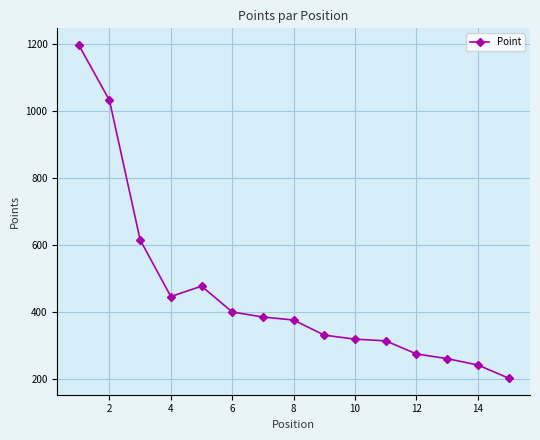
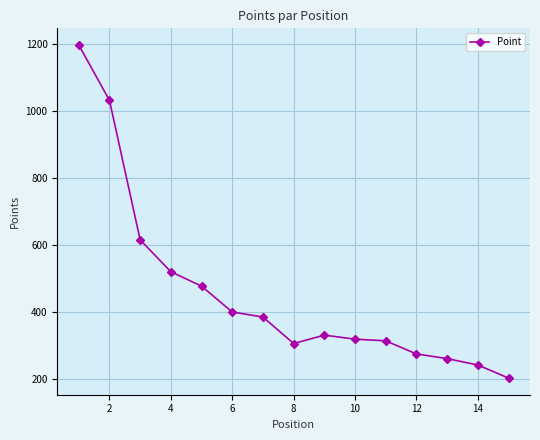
4: 450 -> 520
8: 380 -> 310
